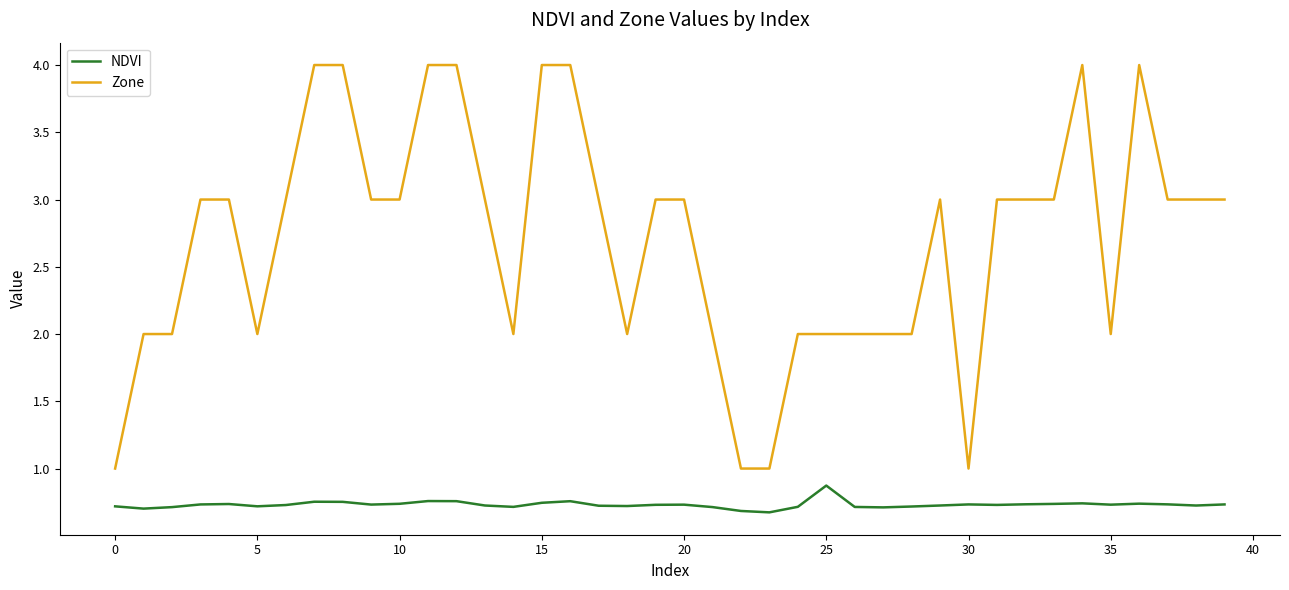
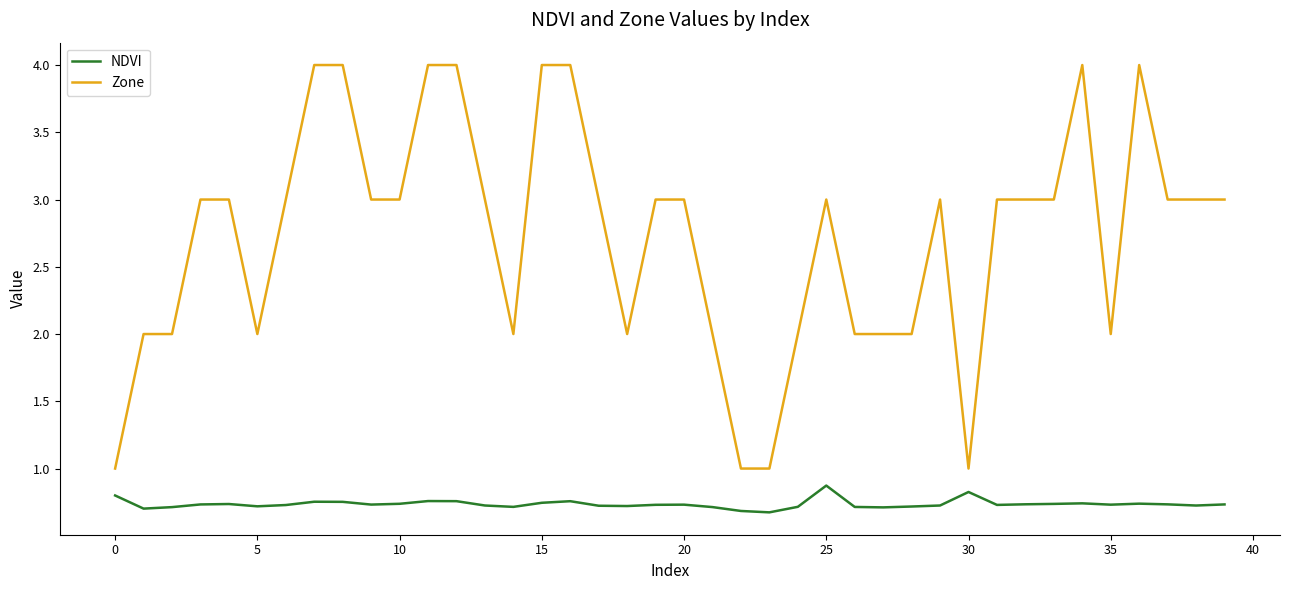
NDVI, 0: 0.72 -> 0.80
Zone, 25: 2 -> 3
NDVI, 30: 0.73 -> 0.83
